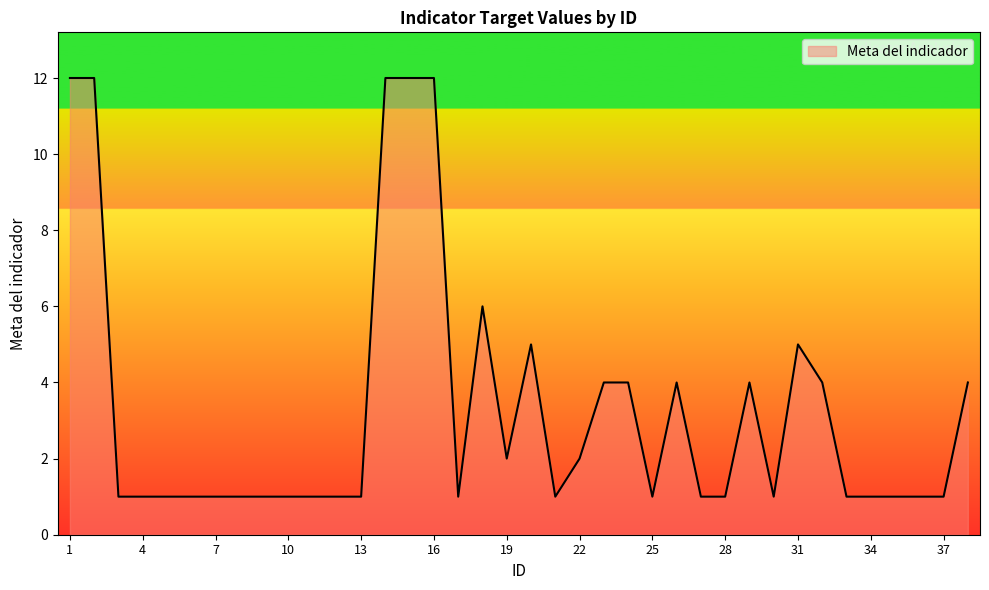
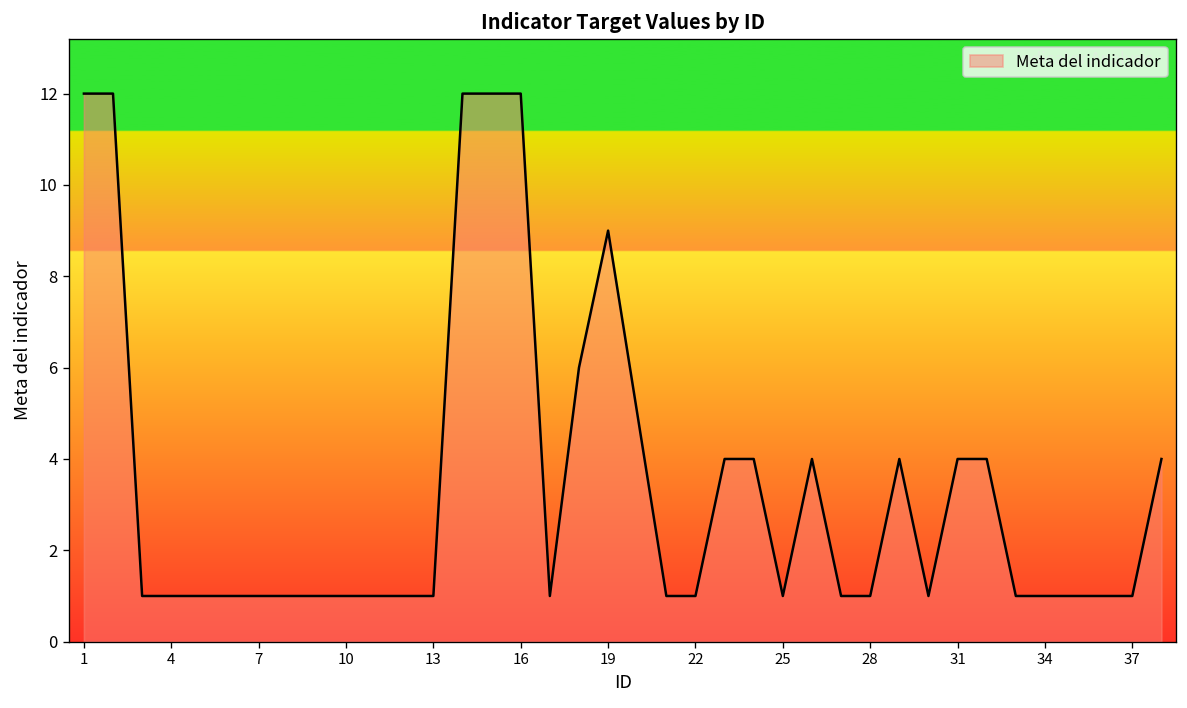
19: 2 -> 9
22: 2 -> 1
31: 5 -> 4
